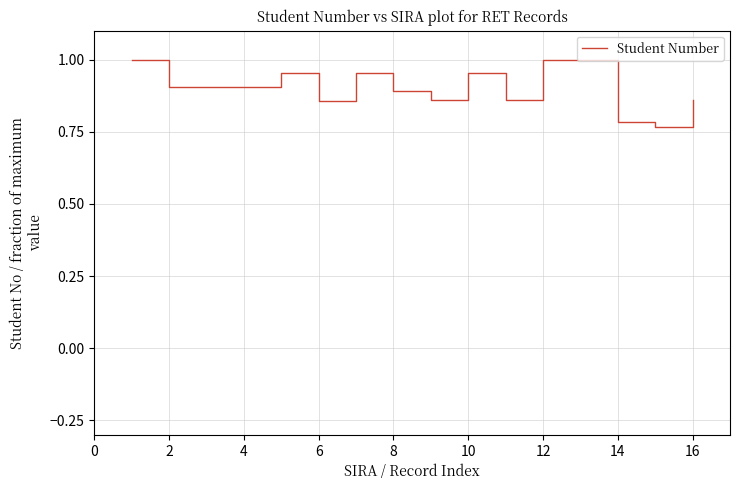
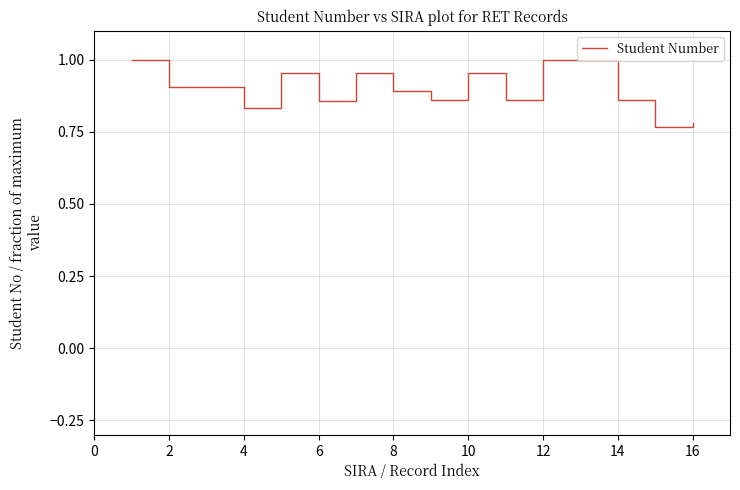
4: 0.91 -> 0.83
14: 0.78 -> 0.86
16: 0.86 -> 0.78
